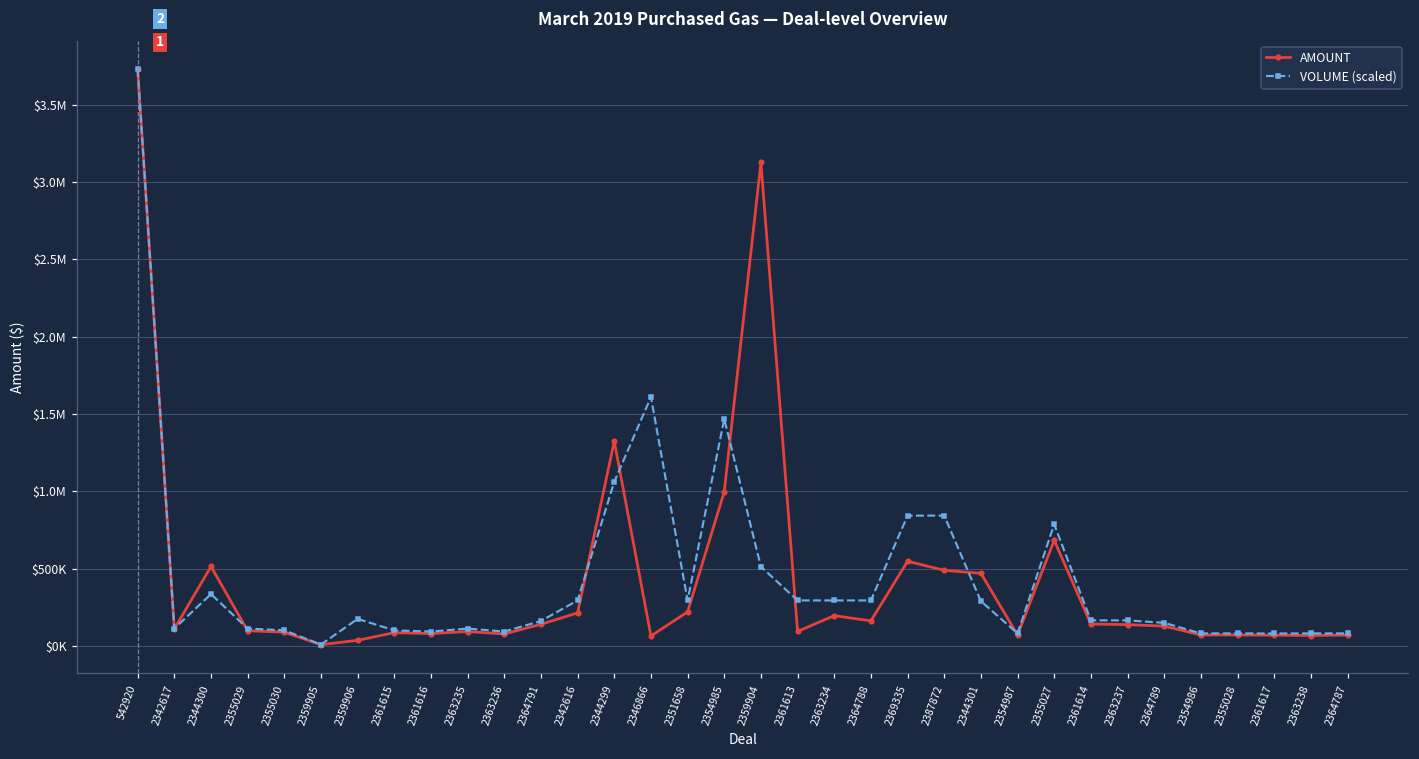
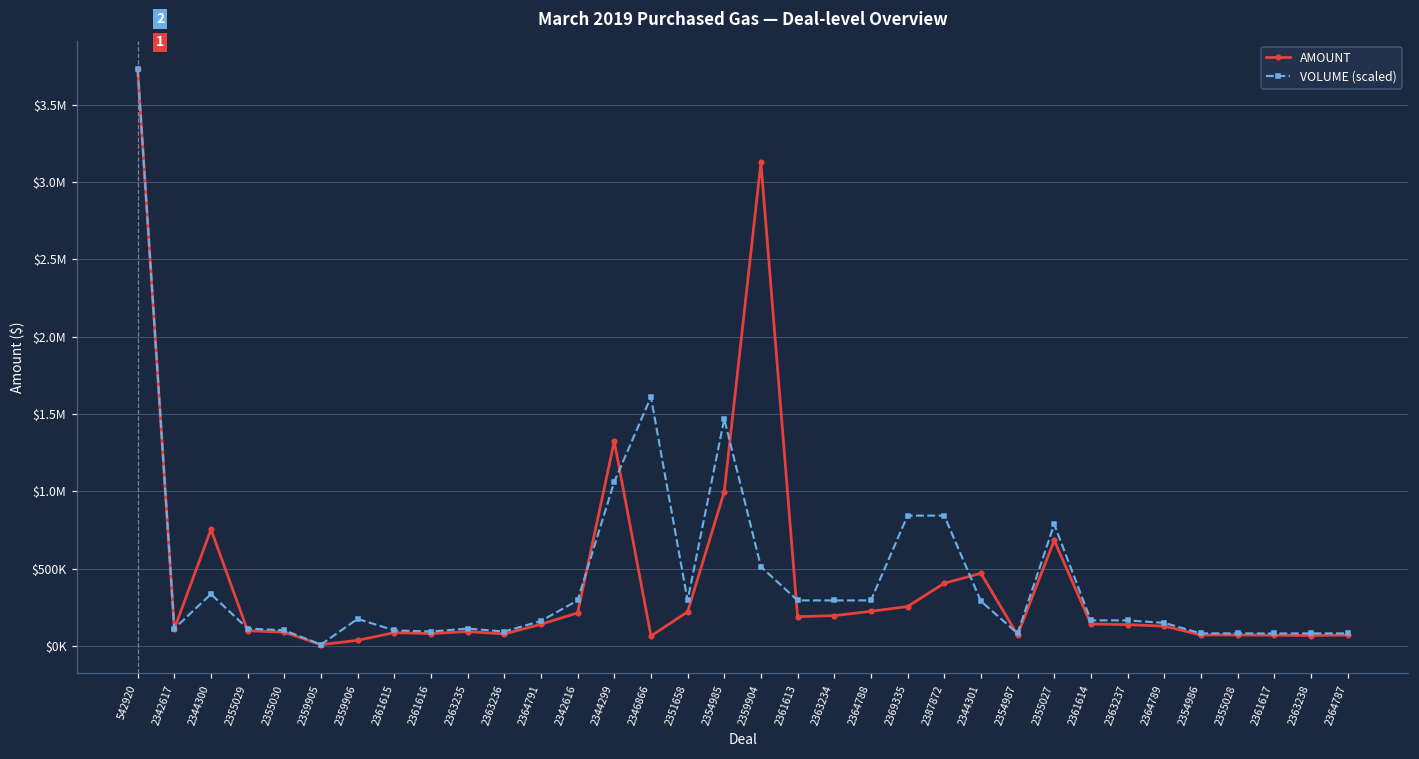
AMOUNT, 2344300: $510000 -> $750000
AMOUNT, 2361613: $90000 -> $190000
AMOUNT, 2364788: $160000 -> $220000
AMOUNT, 2369335: $550000 -> $250000
AMOUNT, 2387872: $490000 -> $400000
